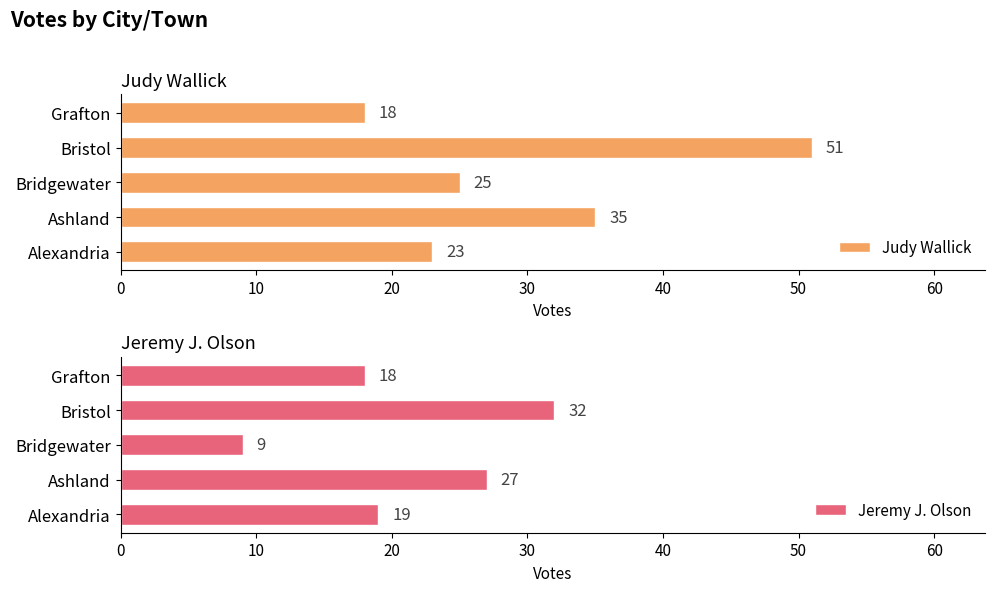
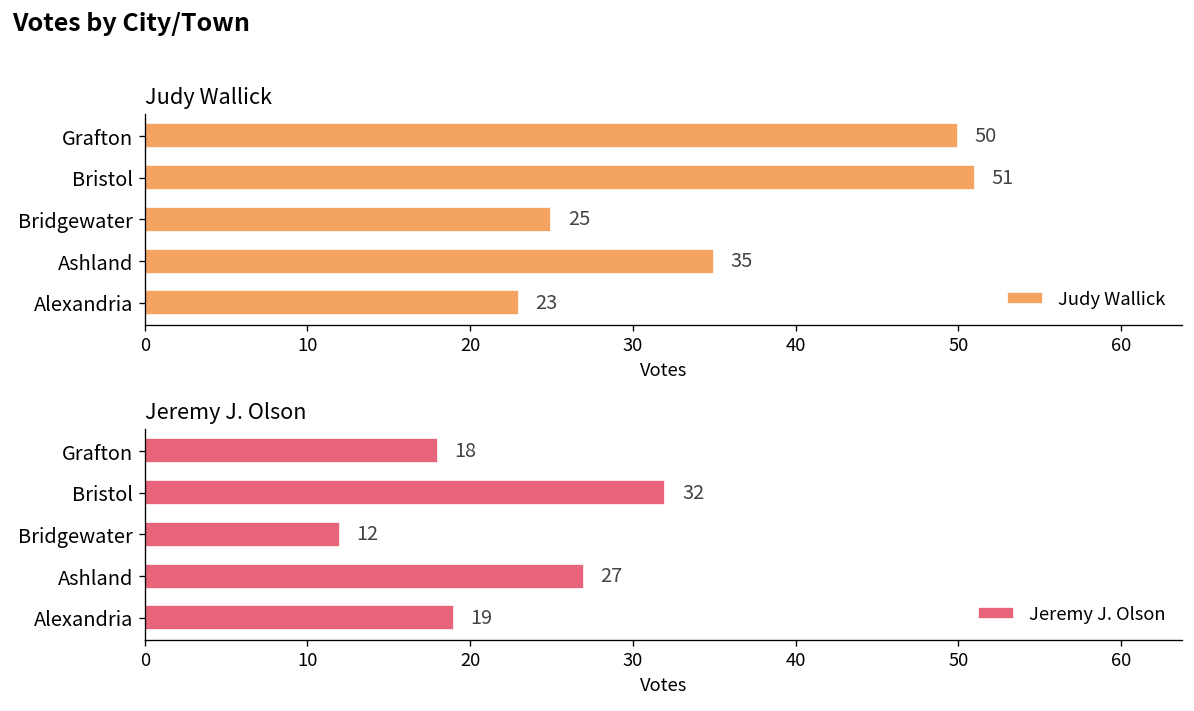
Judy Wallick, Grafton: 18 -> 50
Jeremy J. Olson, Bridgewater: 9 -> 12
